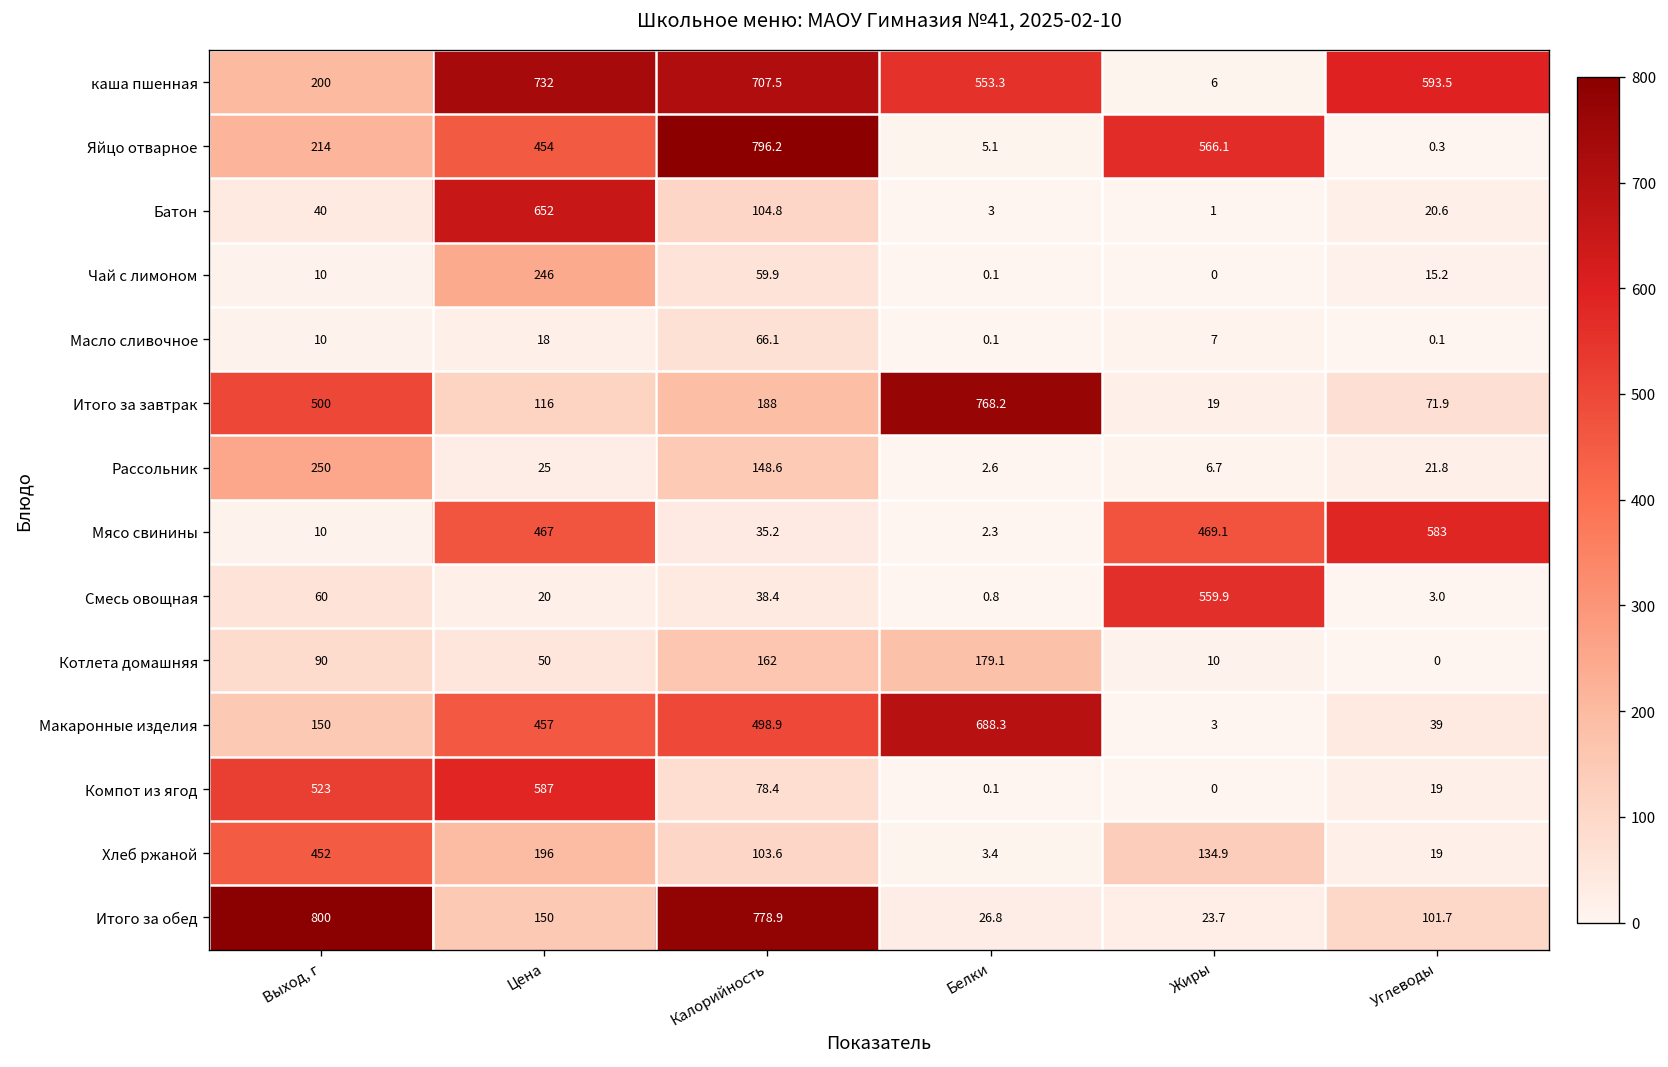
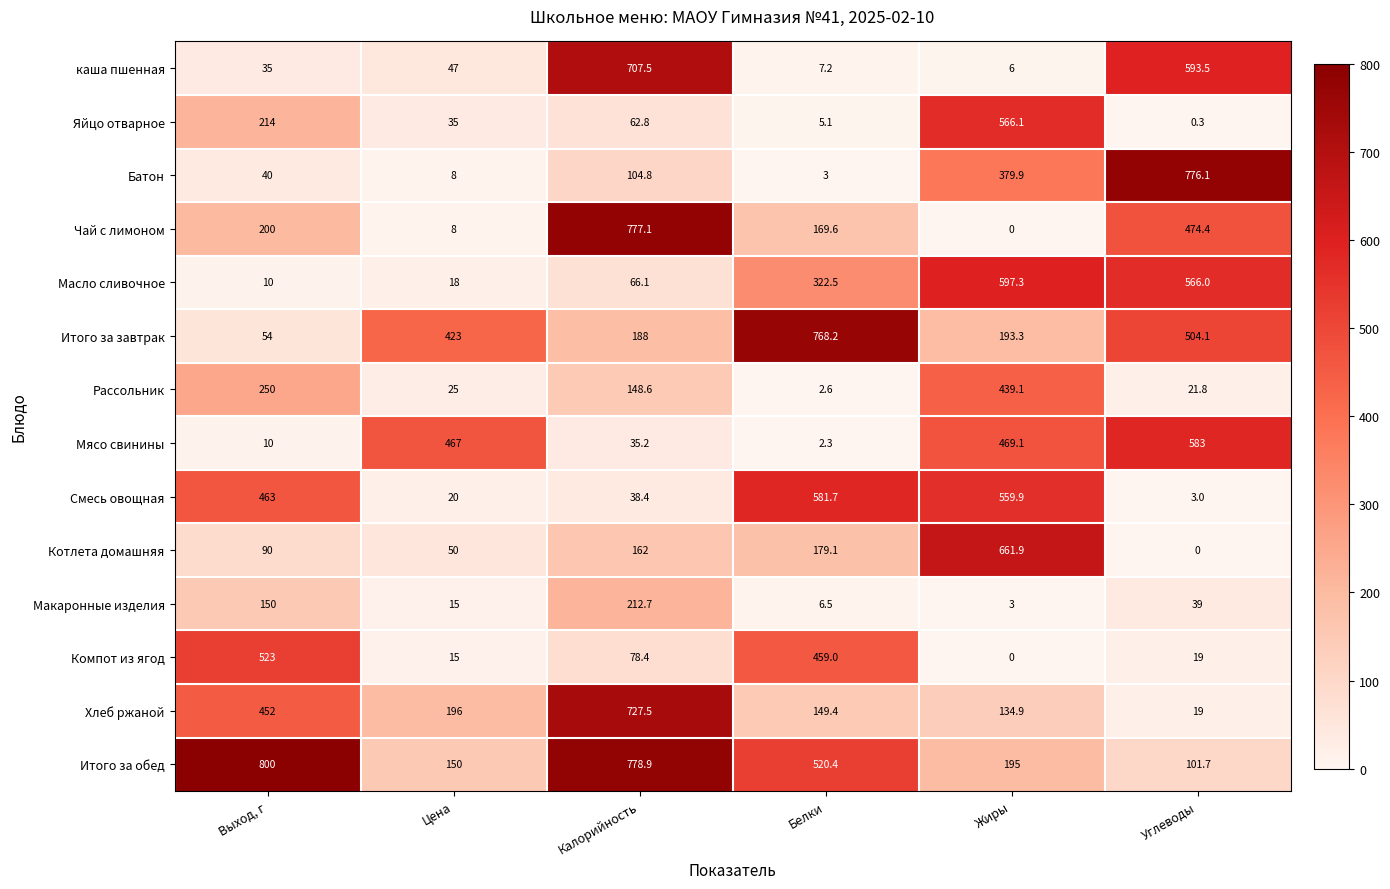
каша пшенная, Выход, г: 200 -> 35
каша пшенная, Цена: 732 -> 47
каша пшенная, Белки: 553.3 -> 7.2
Яйцо отварное, Цена: 454 -> 35
Яйцо отварное, Калорийность: 796.2 -> 62.8
Батон, Цена: 652 -> 8
Батон, Жиры: 1 -> 379.9
Батон, Углеводы: 20.6 -> 776.1
Чай с лимоном, Выход, г: 10 -> 200
Чай с лимоном, Цена: 246 -> 8
Чай с лимоном, Калорийность: 59.9 -> 777.1
Чай с лимоном, Белки: 0.1 -> 169.6
Чай с лимоном, Углеводы: 15.2 -> 474.4
Масло сливочное, Белки: 0.1 -> 322.5
Масло сливочное, Жиры: 7 -> 597.3
Масло сливочное, Углеводы: 0.1 -> 566.0
Итого за завтрак, Выход, г: 500 -> 54
Итого за завтрак, Цена: 116 -> 423
Итого за завтрак, Жиры: 19 -> 193.3
Итого за завтрак, Углеводы: 71.9 -> 504.1
Рассольник, Жиры: 6.7 -> 439.1
Смесь овощная, Выход, г: 60 -> 463
Смесь овощная, Белки: 0.8 -> 581.7
Котлета домашняя, Жиры: 10 -> 661.9
Макаронные изделия, Цена: 457 -> 15
Макаронные изделия, Калорийность: 498.9 -> 212.7
Макаронные изделия, Белки: 688.3 -> 6.5
Компот из ягод, Цена: 587 -> 15
Компот из ягод, Белки: 0.1 -> 459.0
Хлеб ржаной, Калорийность: 103.6 -> 727.5
Хлеб ржаной, Белки: 3.4 -> 149.4
Итого за обед, Белки: 26.8 -> 520.4
Итого за обед, Жиры: 23.7 -> 195
